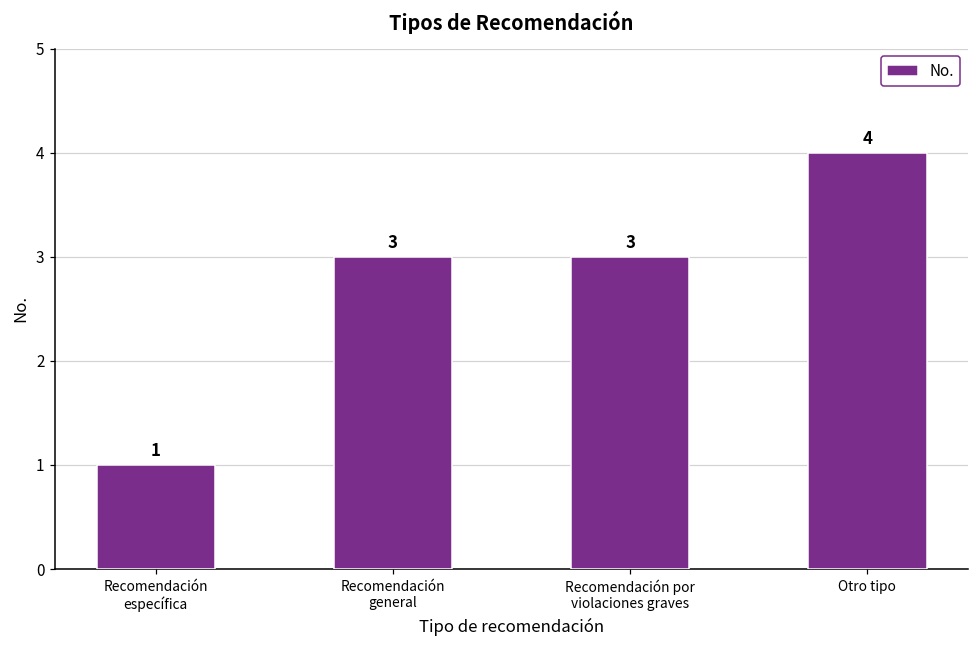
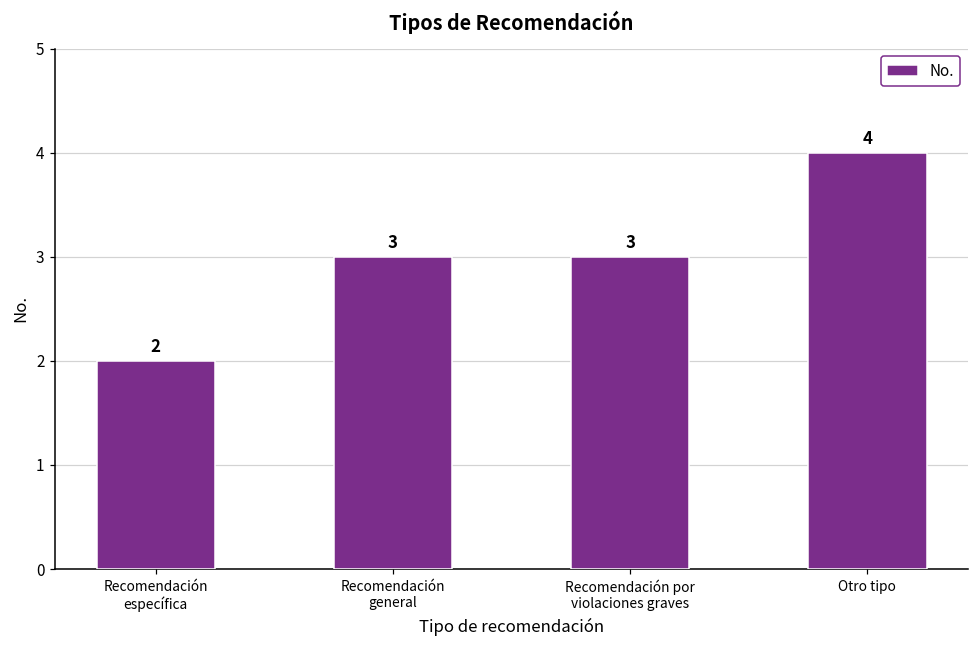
Recomendación específica: 1 -> 2
